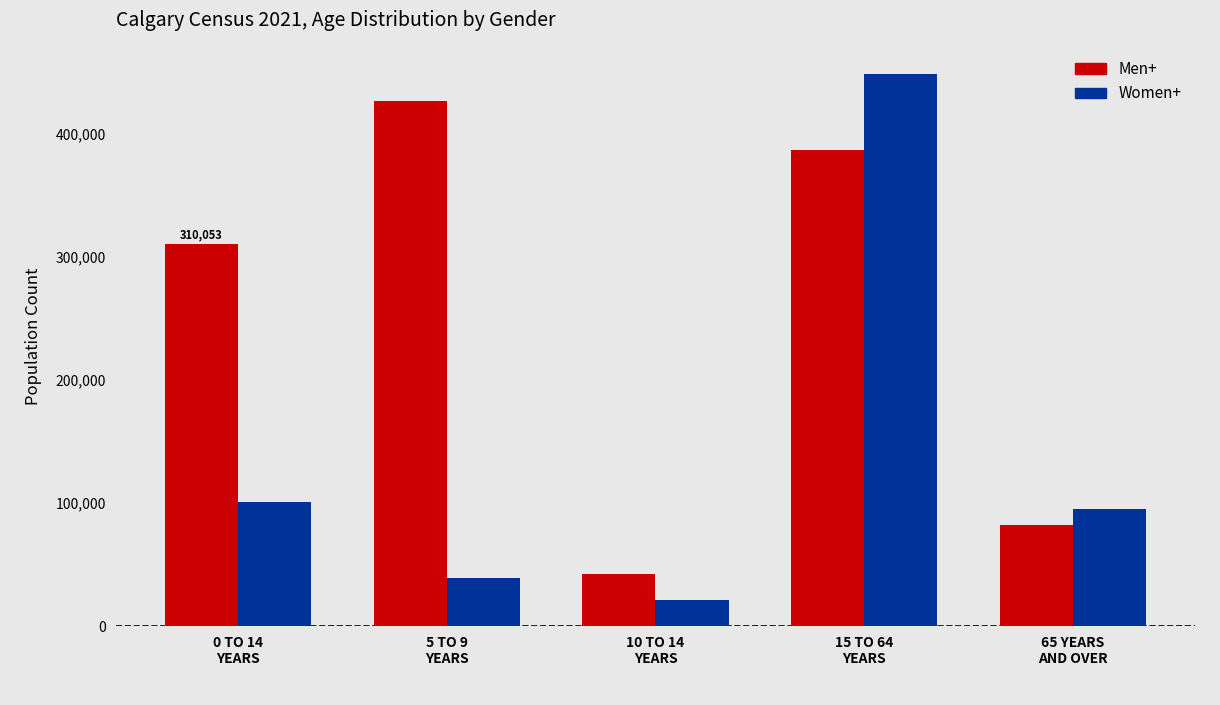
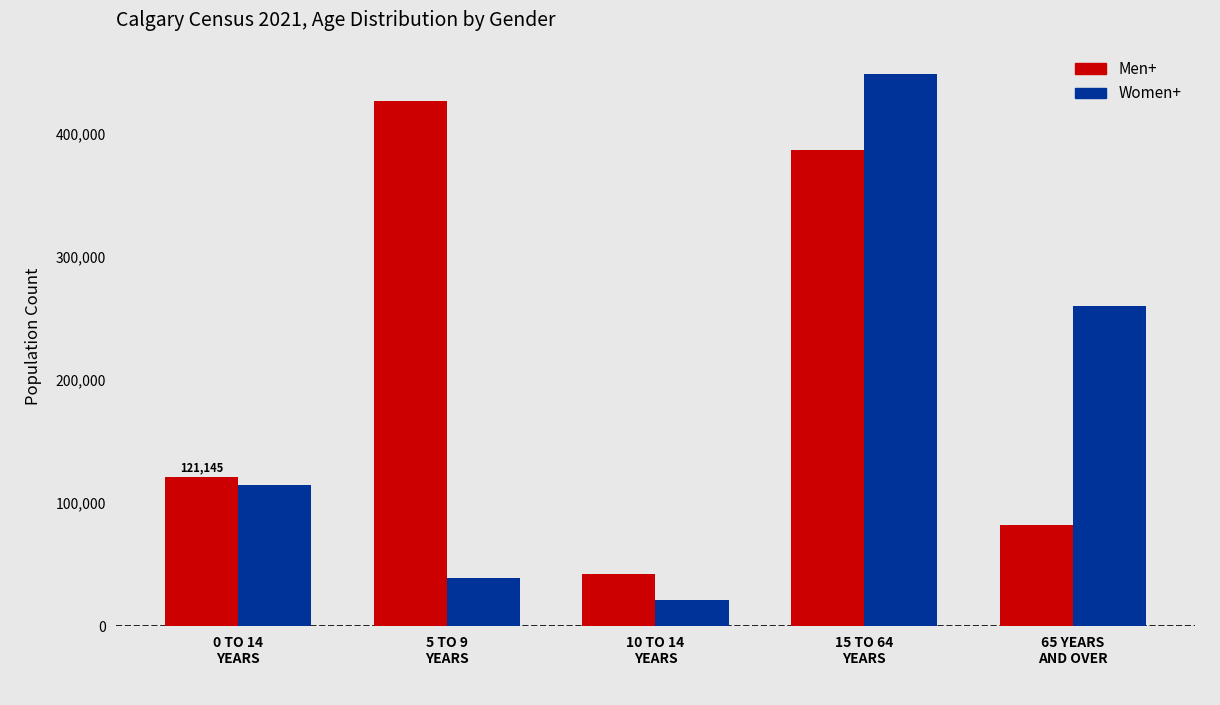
Men+, 0 TO 14 YEARS: 310,053 -> 121,145
Women+, 0 TO 14 YEARS: 101,000 -> 115,000
Women+, 65 YEARS AND OVER: 95,000 -> 260,000
